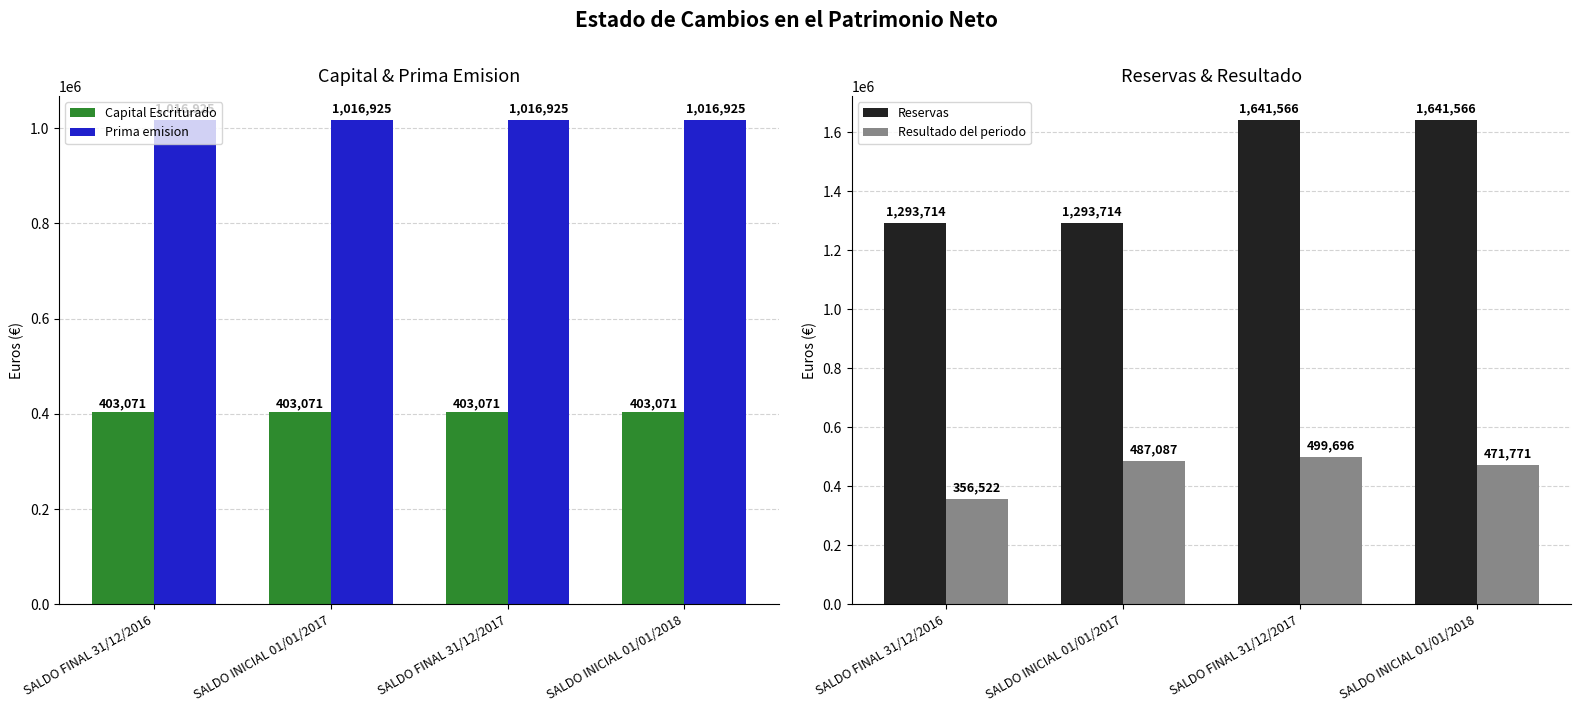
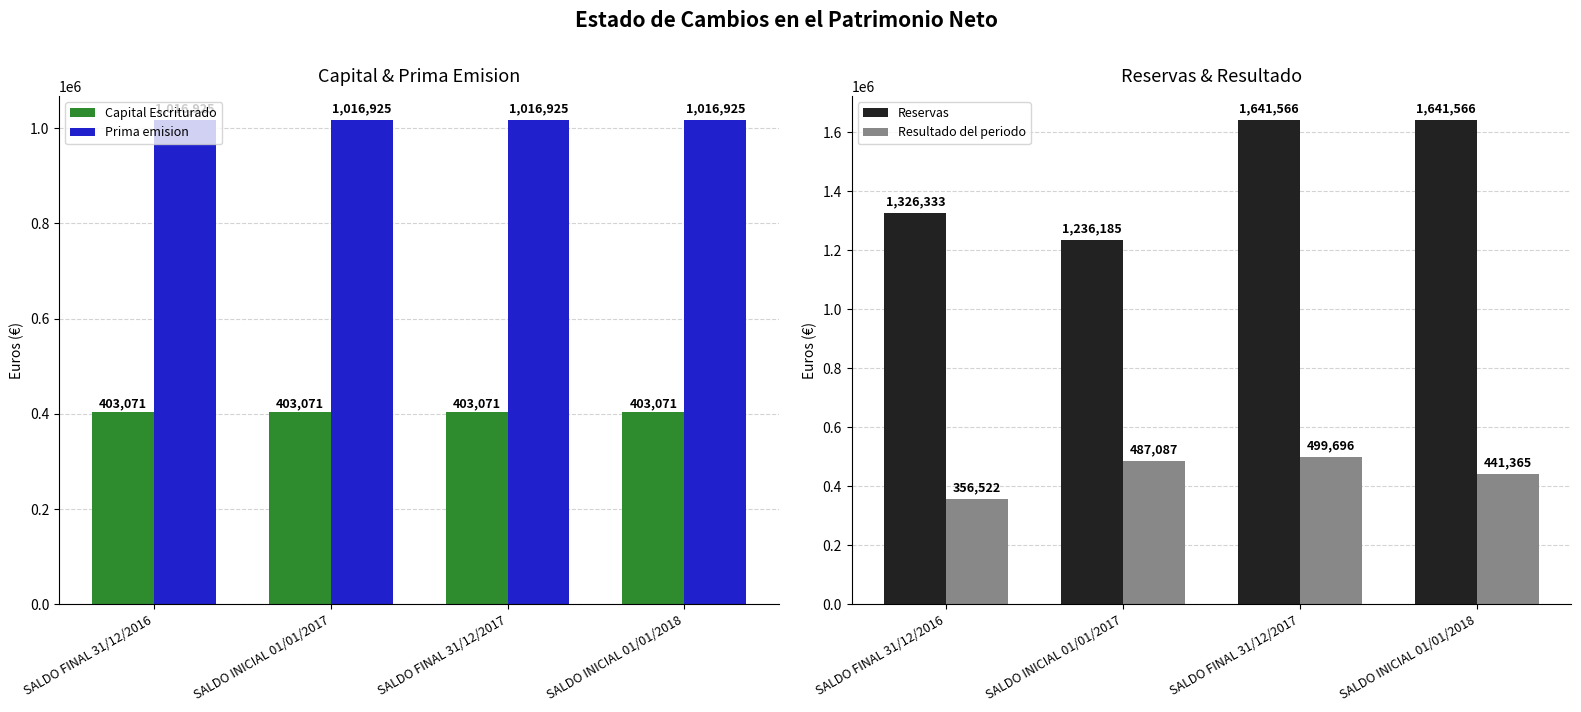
Reservas & Resultado, Reservas, SALDO FINAL 31/12/2016: 1,293,714 -> 1,326,333
Reservas & Resultado, Reservas, SALDO INICIAL 01/01/2017: 1,293,714 -> 1,236,185
Reservas & Resultado, Resultado del periodo, SALDO INICIAL 01/01/2018: 471,771 -> 441,365
